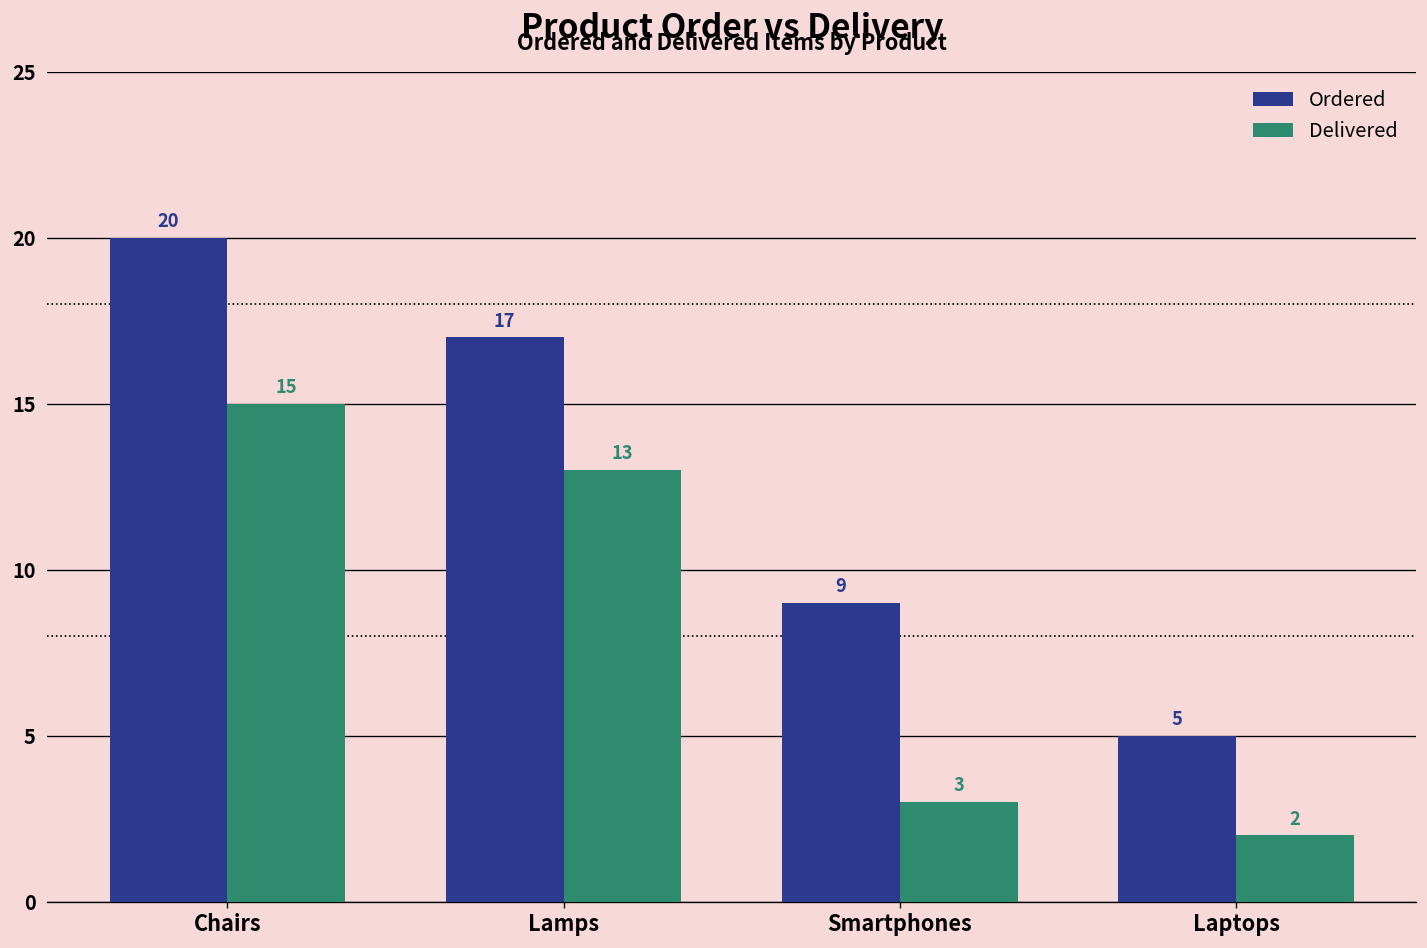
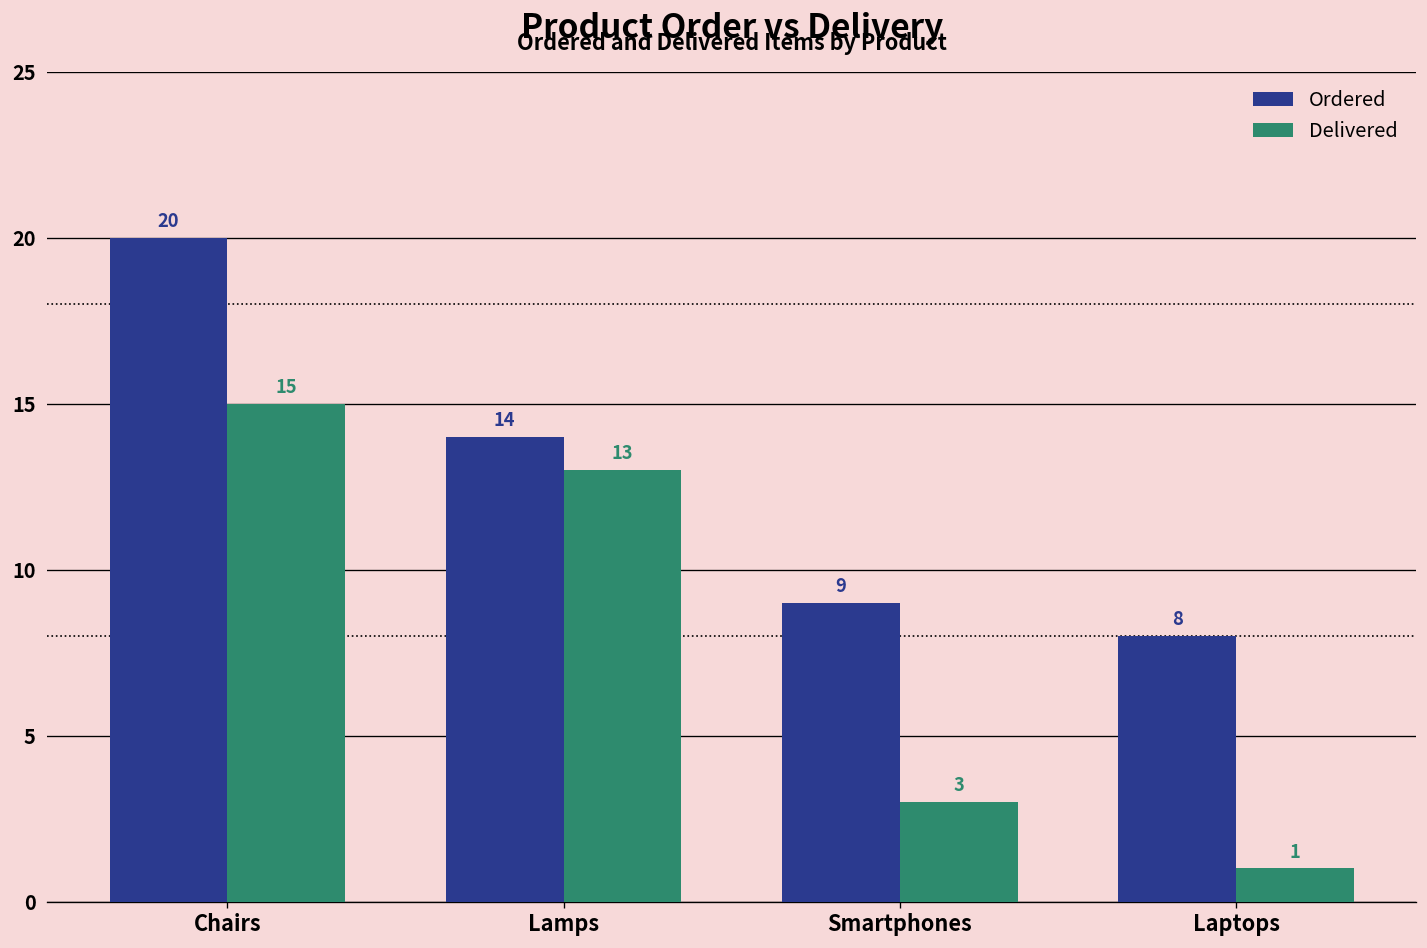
Ordered, Lamps: 17 -> 14
Ordered, Laptops: 5 -> 8
Delivered, Laptops: 2 -> 1
